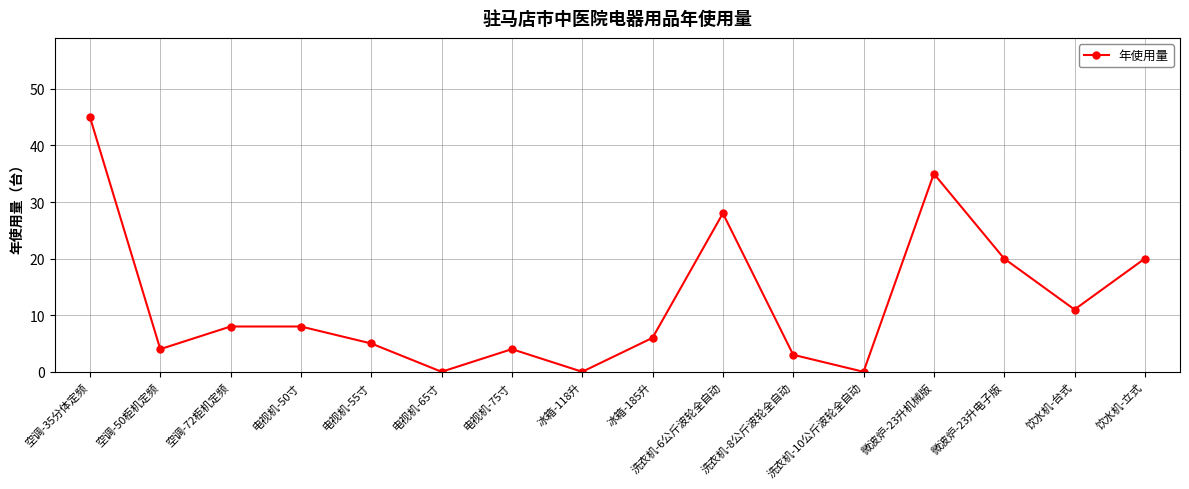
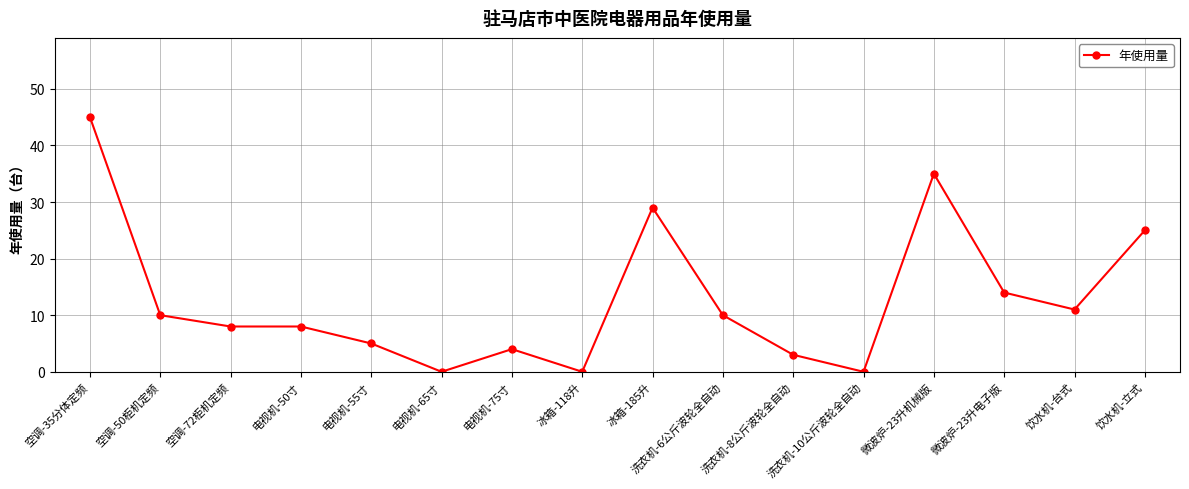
空调-50柜机定频: 4 -> 10
冰箱-185升: 6 -> 29
洗衣机-6公斤波轮全自动: 28 -> 10
微波炉-23升电子版: 20 -> 14
饮水机-立式: 20 -> 25
